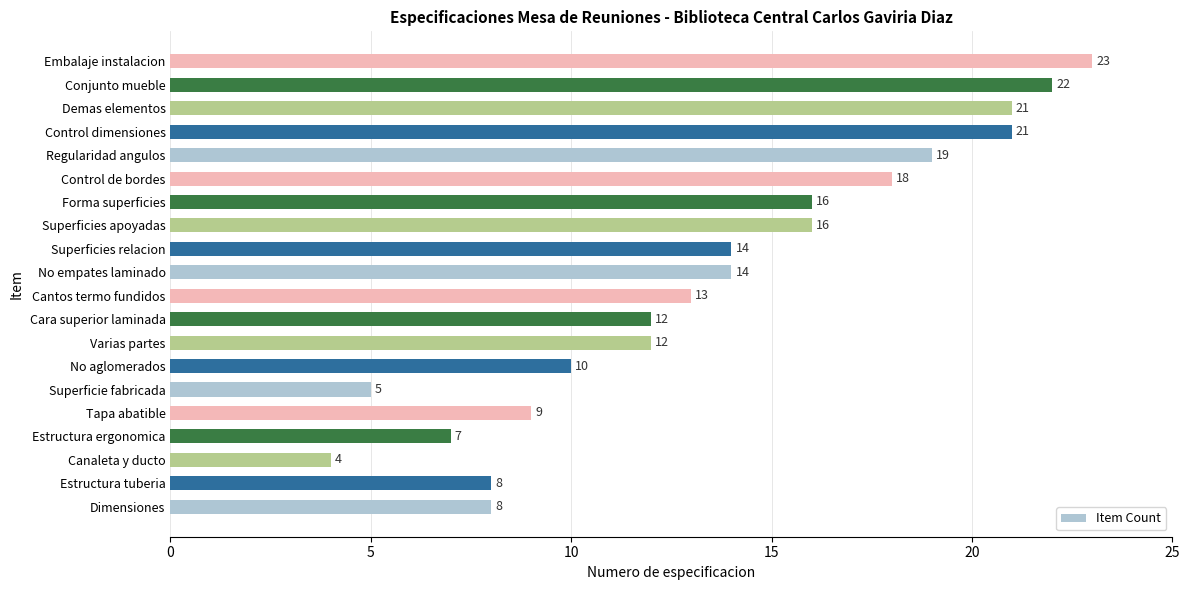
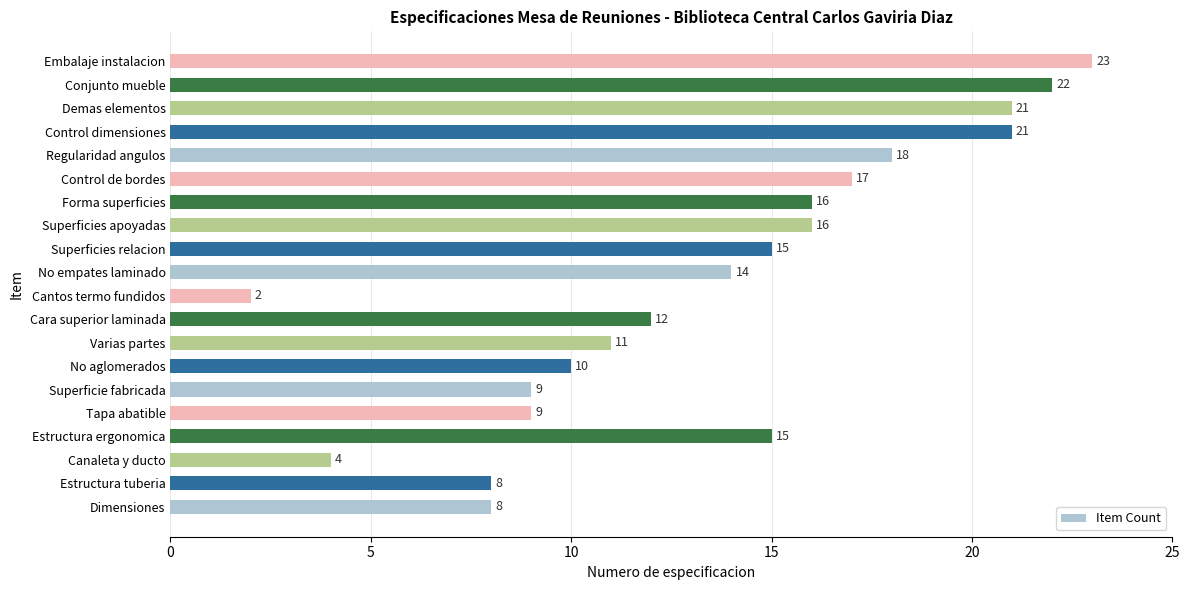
Regularidad angulos: 19 -> 18
Control de bordes: 18 -> 17
Superficies relacion: 14 -> 15
Cantos termo fundidos: 13 -> 2
Varias partes: 12 -> 11
Superficie fabricada: 5 -> 9
Estructura ergonomica: 7 -> 15
